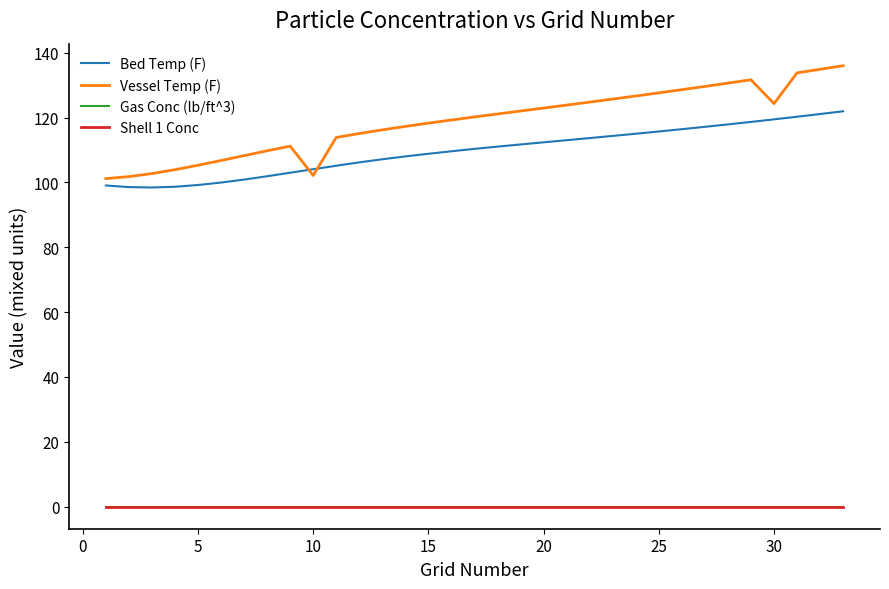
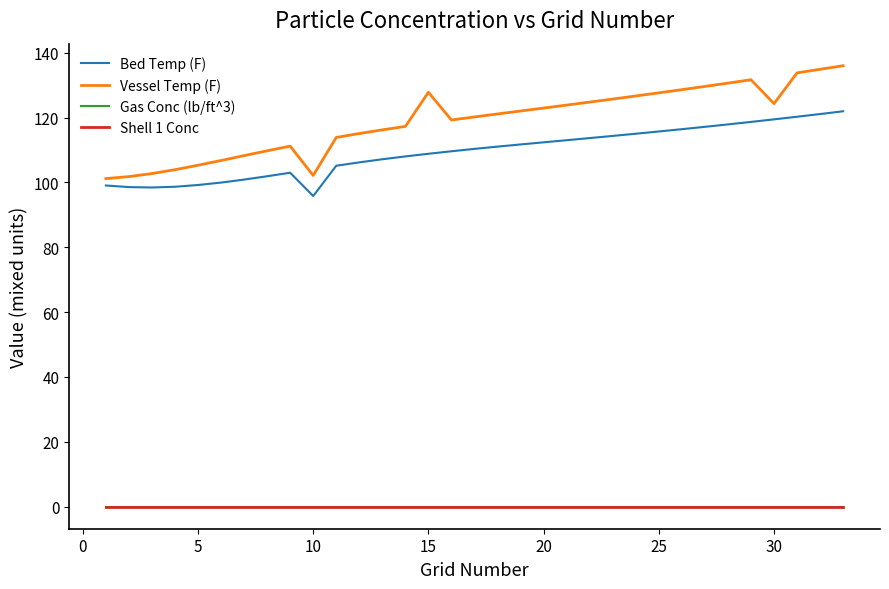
Bed Temp (F), 10: 104 -> 96
Vessel Temp (F), 15: 118 -> 128
